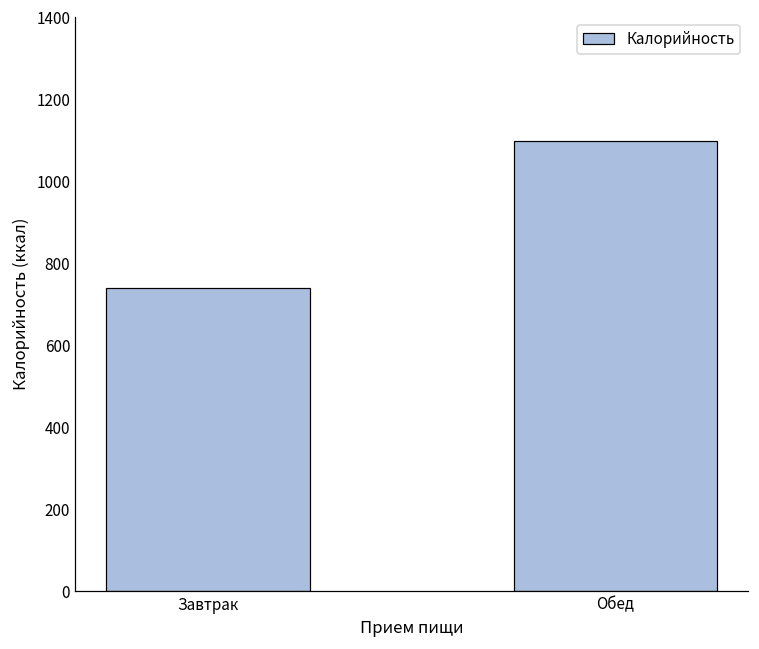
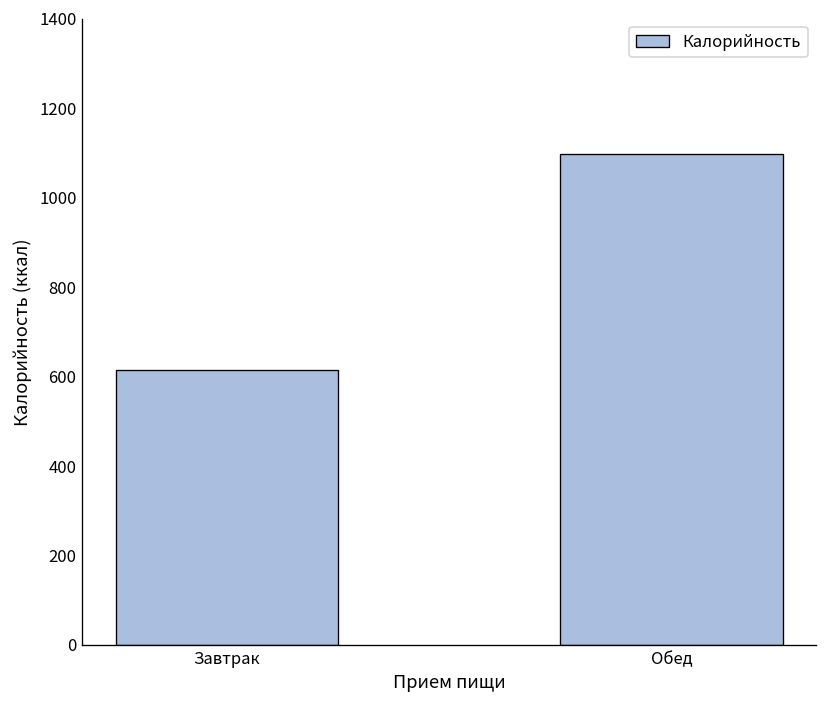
Завтрак: 740 -> 620
